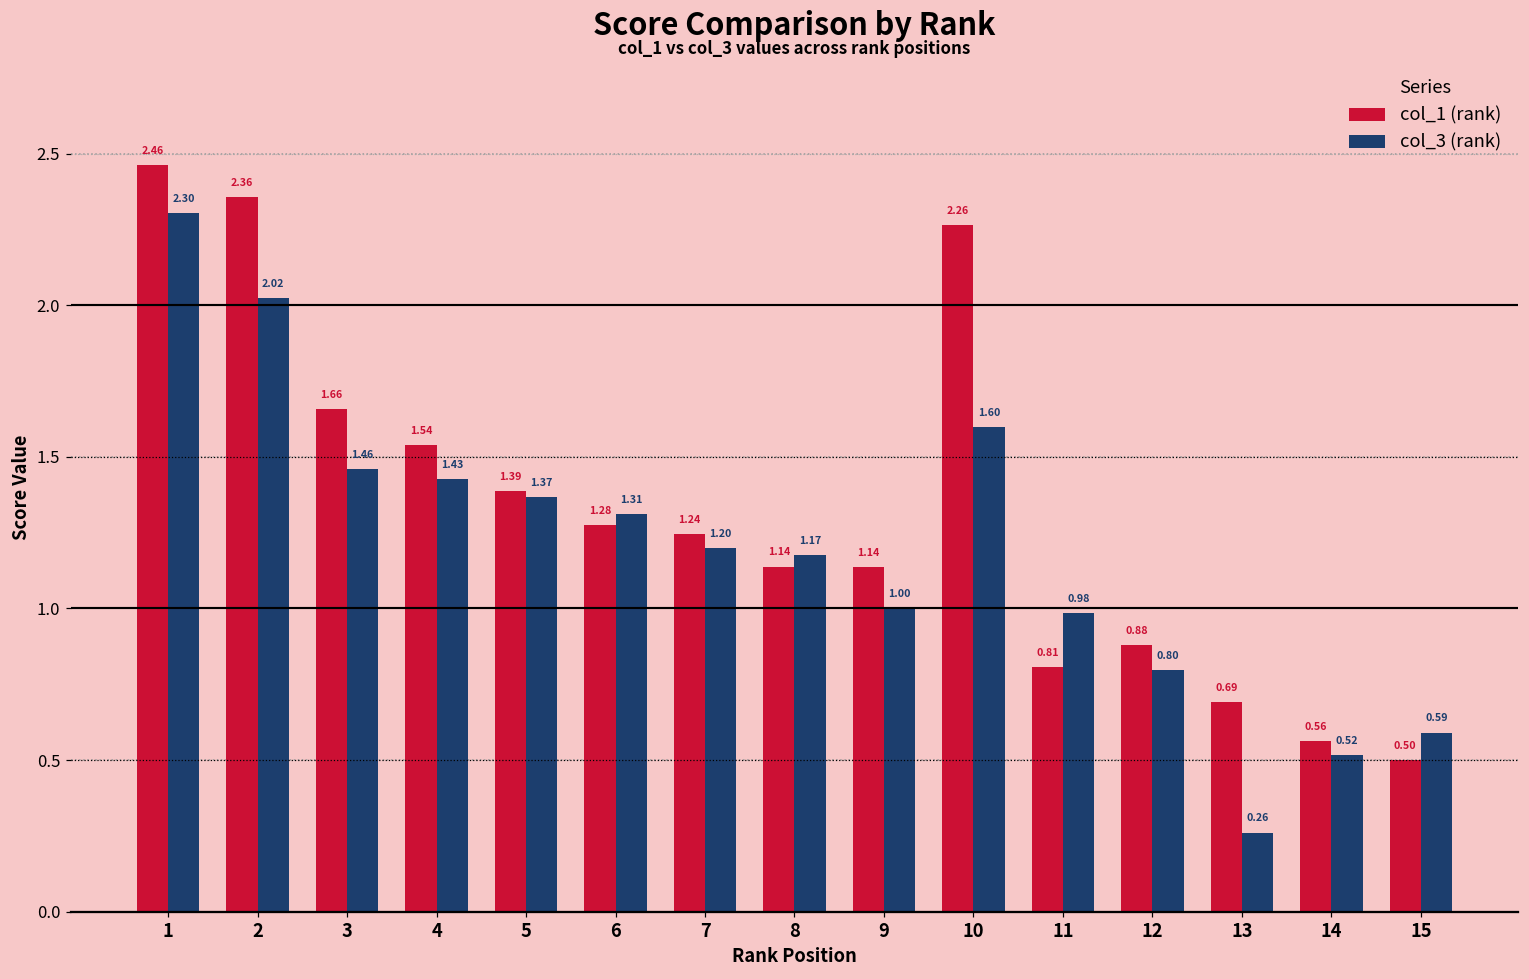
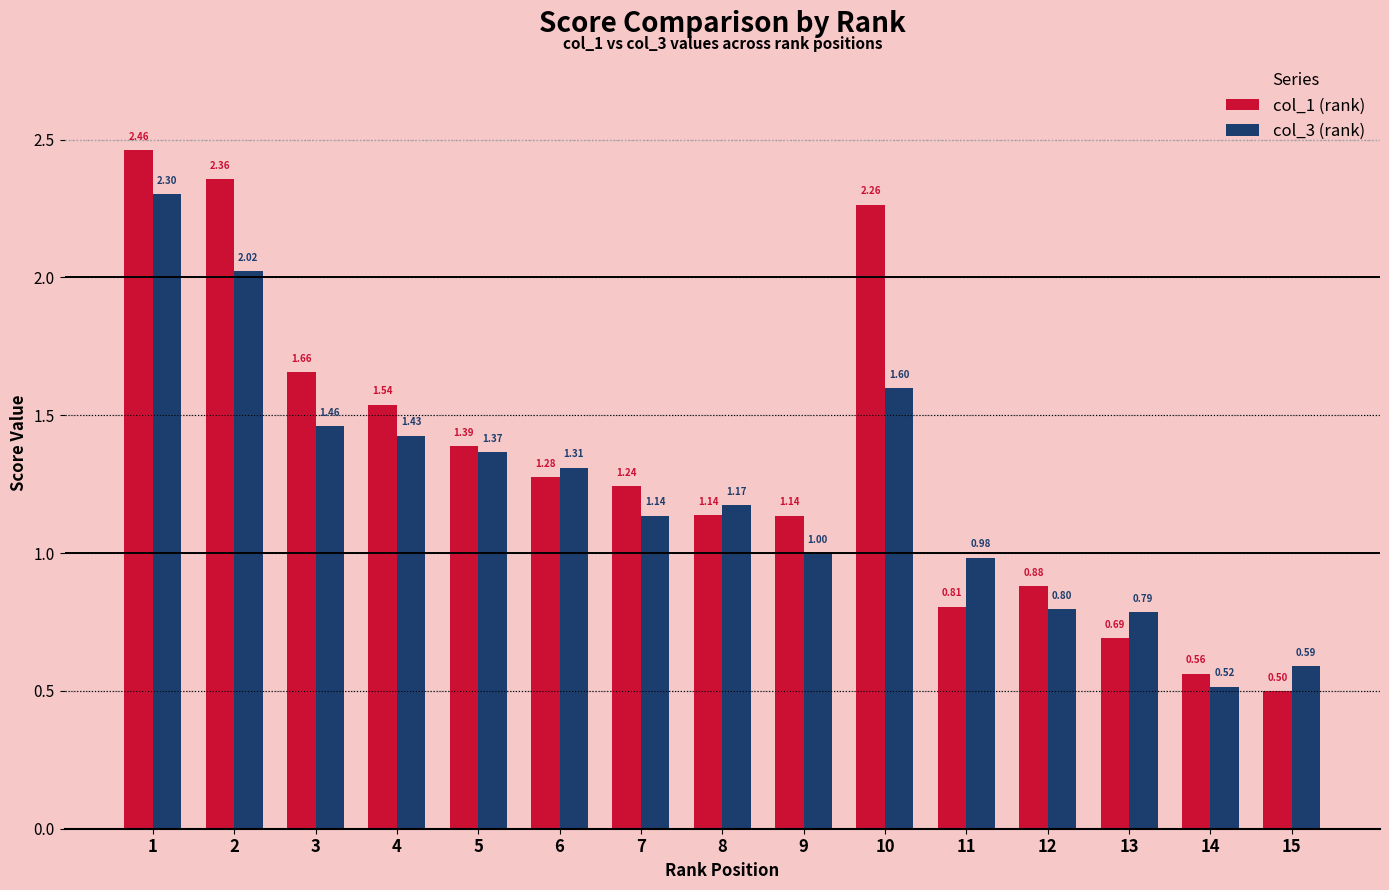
col_3 (rank), 7: 1.20 -> 1.14
col_3 (rank), 13: 0.26 -> 0.79
